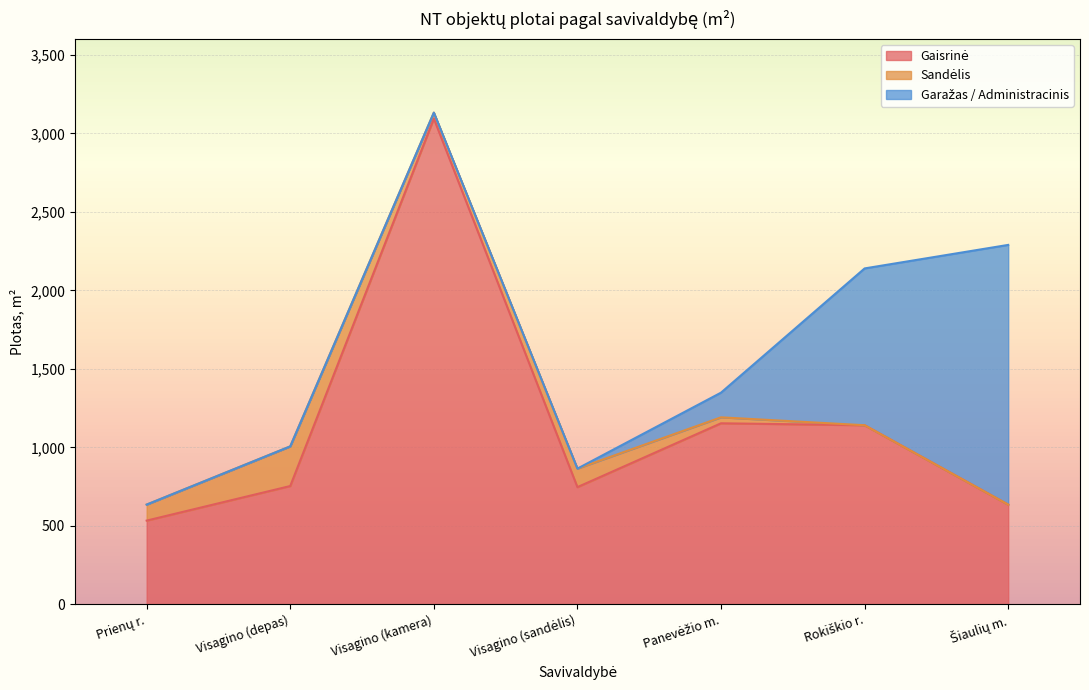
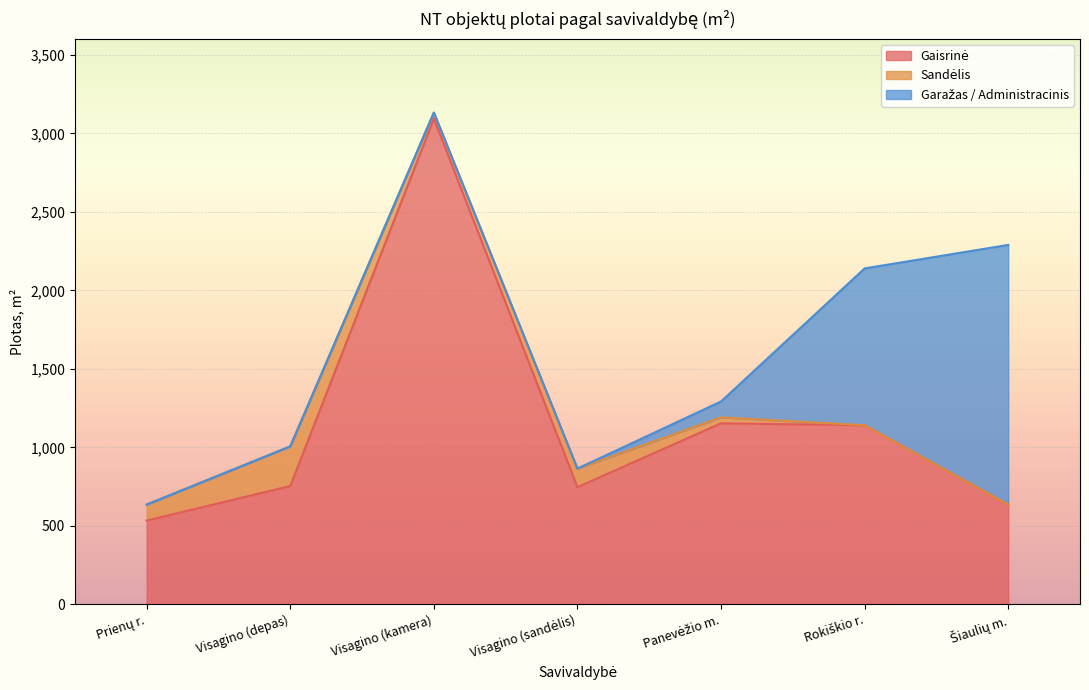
Garažas / Administracinis, Panevėžio m.: 160 -> 100
